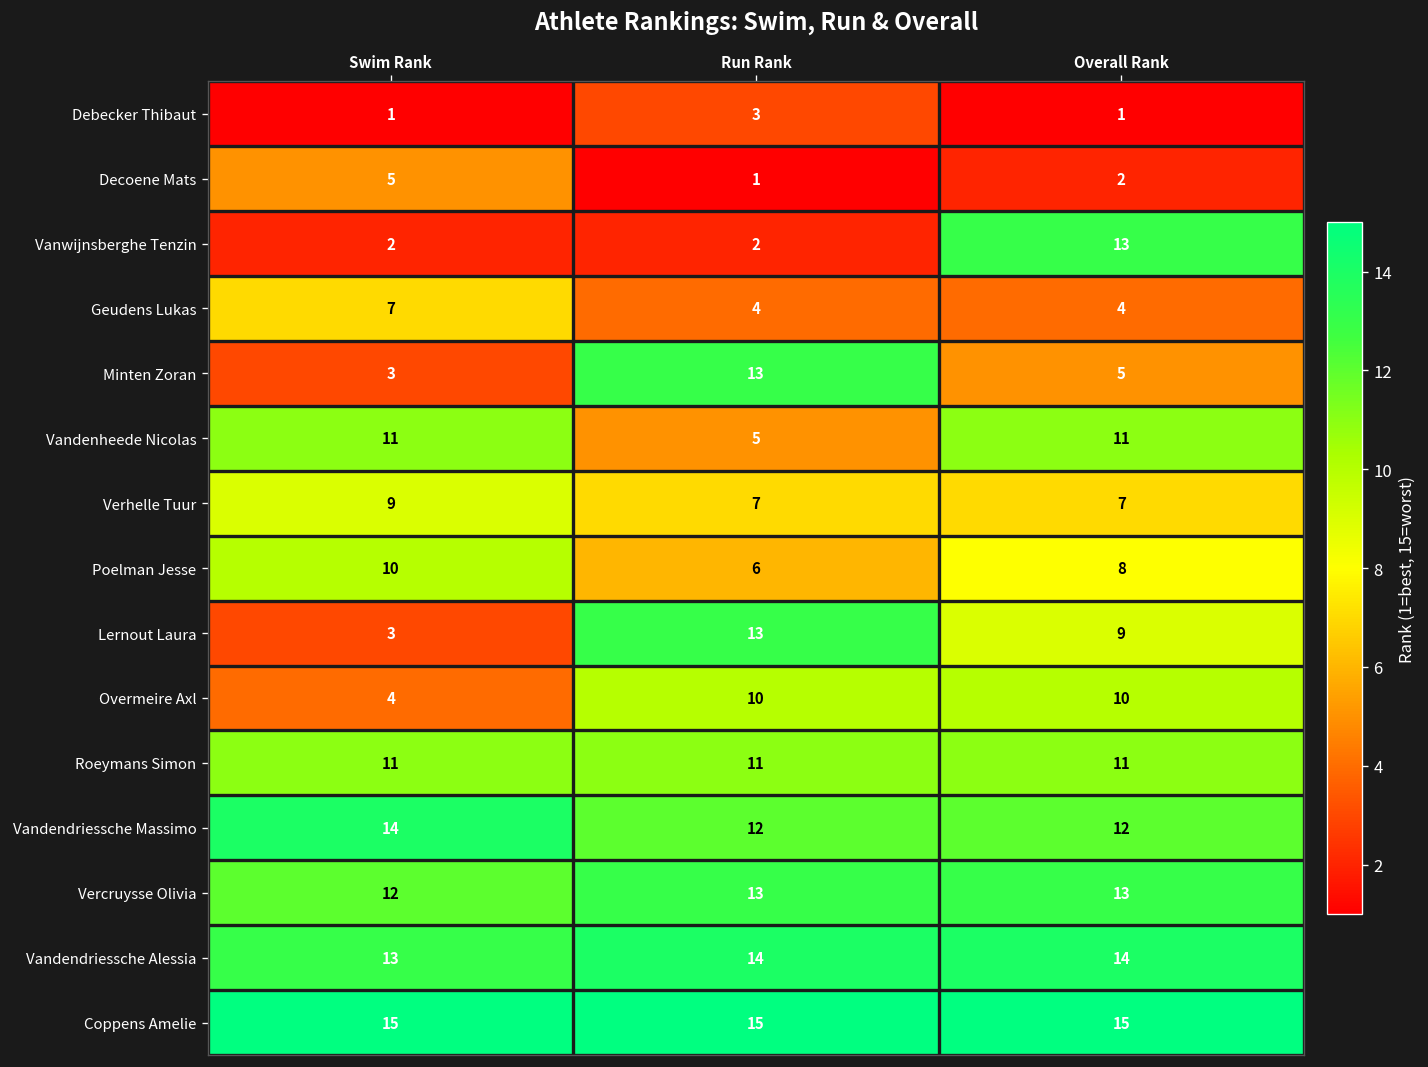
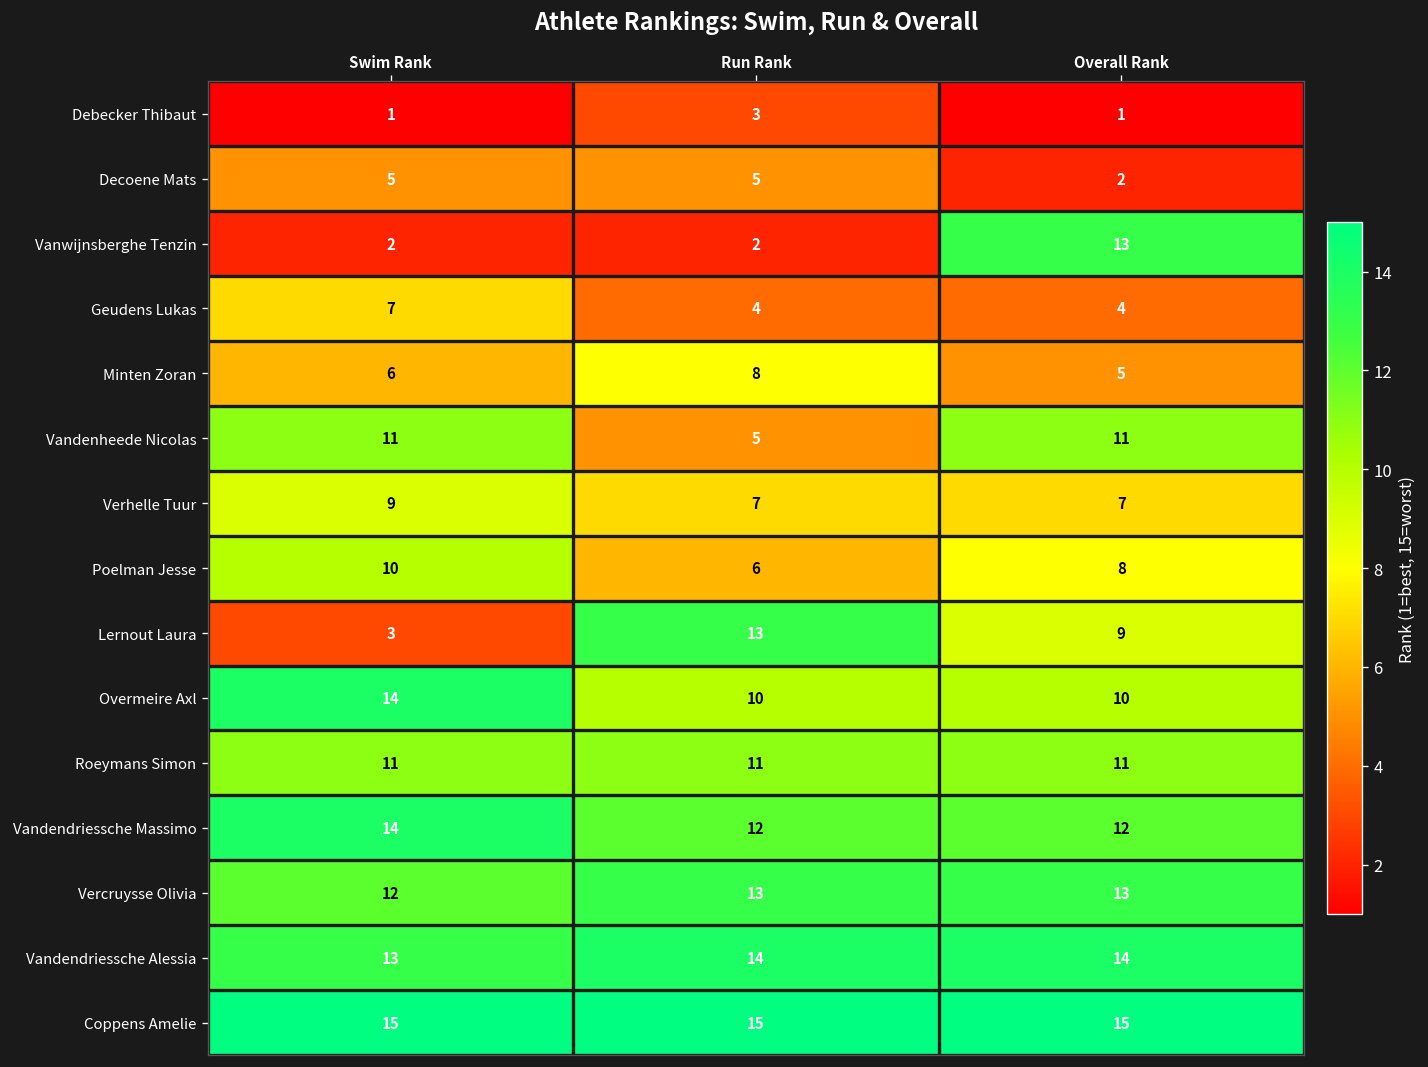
Decoene Mats, Run Rank: 1 -> 5
Minten Zoran, Swim Rank: 3 -> 6
Minten Zoran, Run Rank: 13 -> 8
Overmeire Axl, Swim Rank: 4 -> 14
